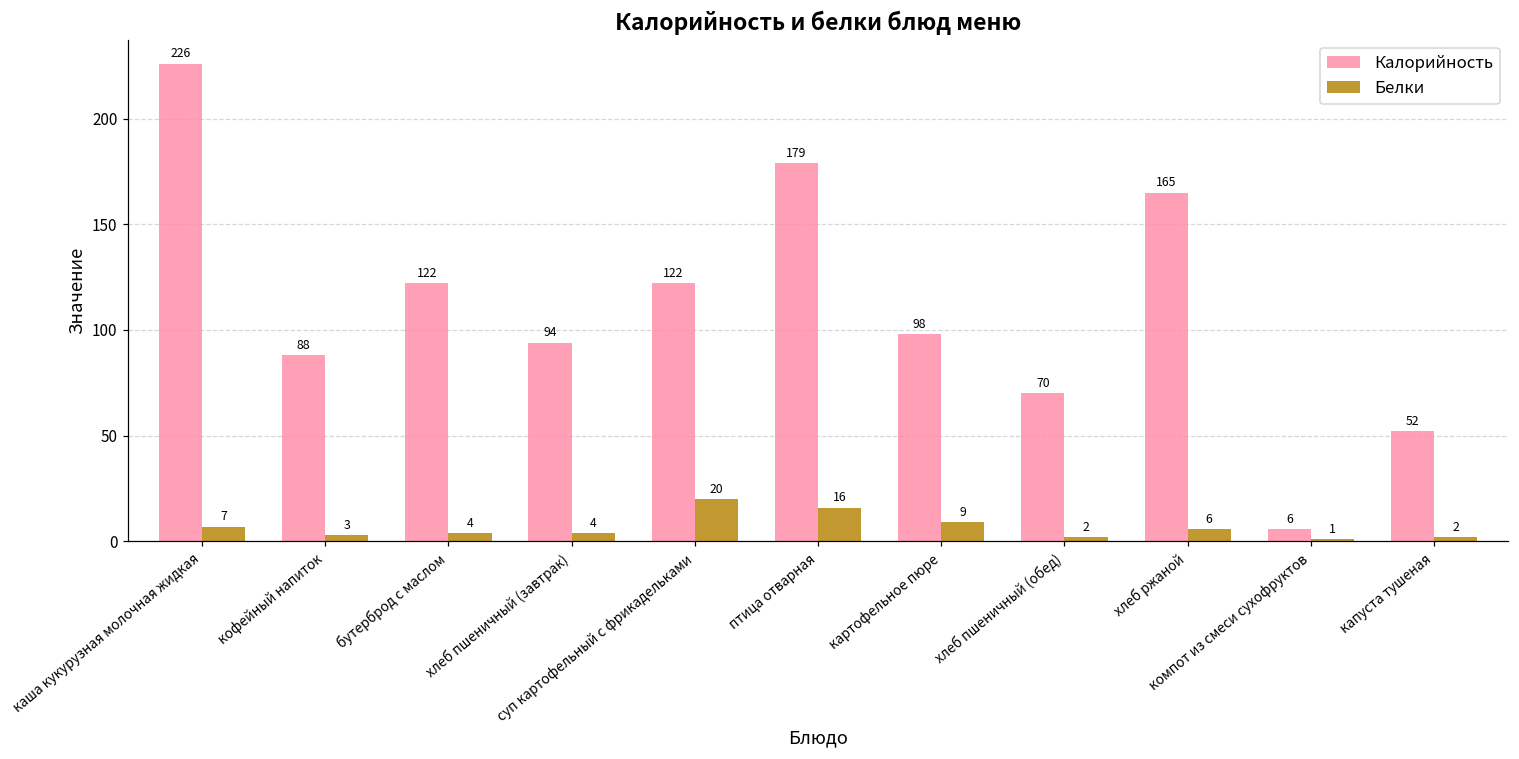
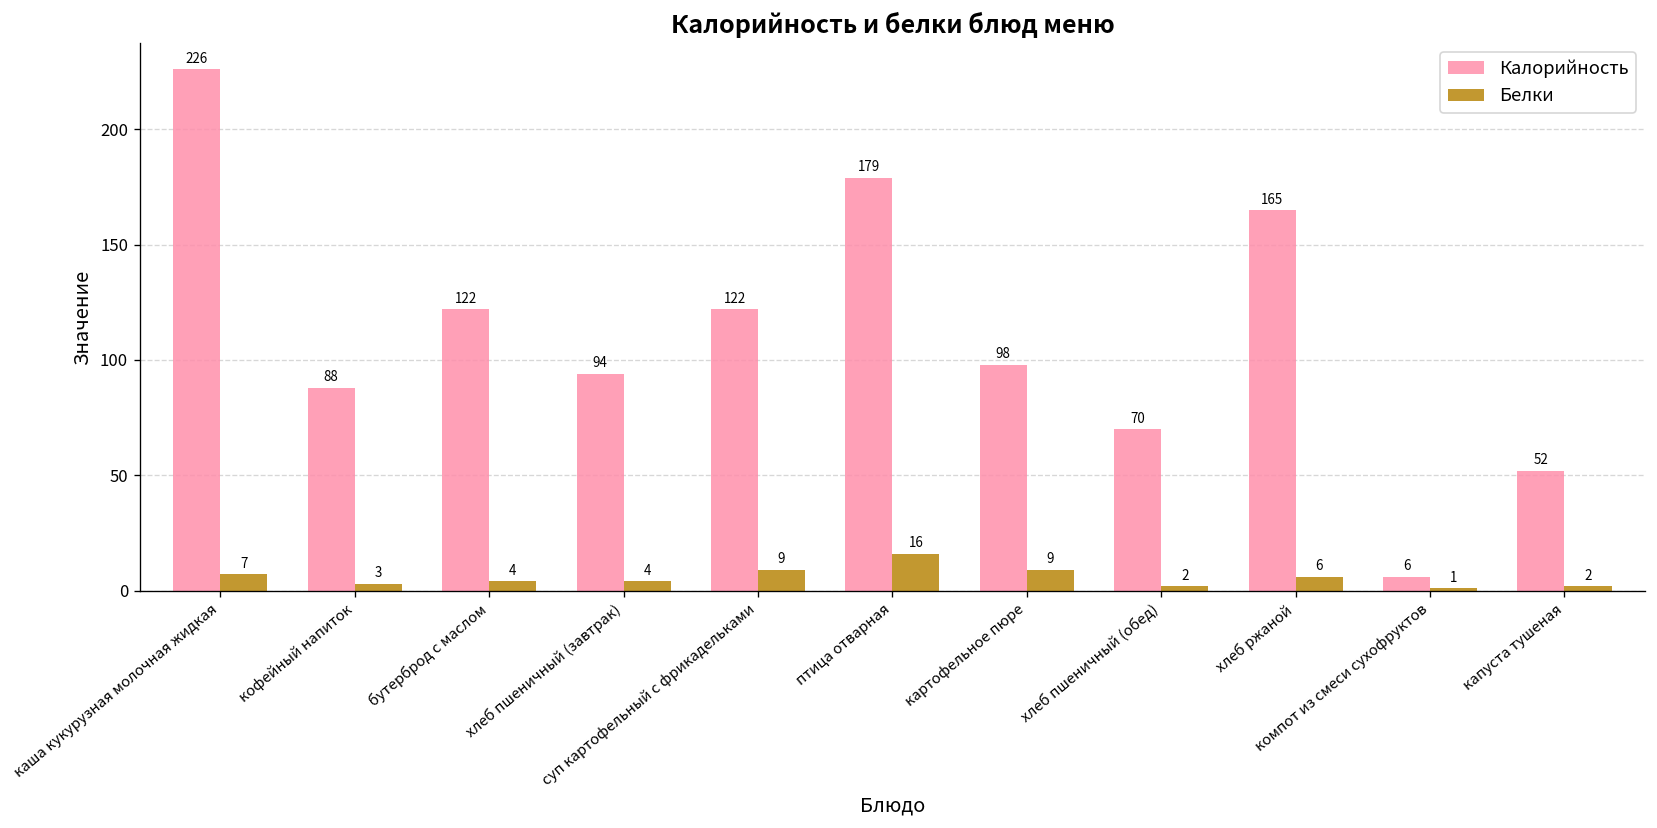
Белки, суп картофельный с фрикадельками: 20 -> 9
